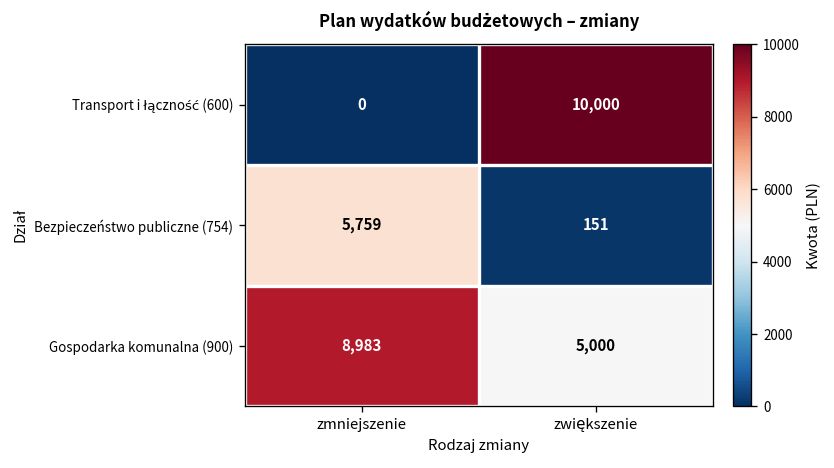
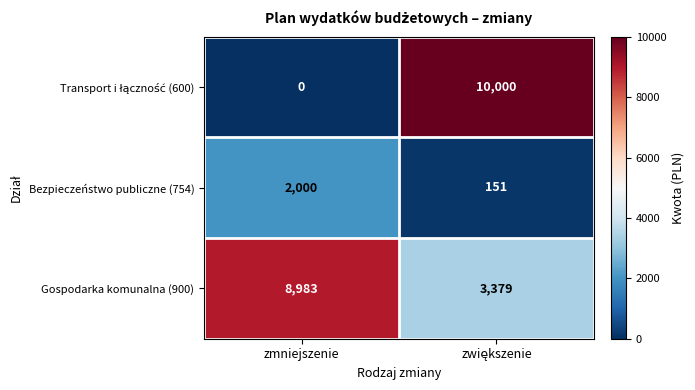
Bezpieczeństwo publiczne (754), zmniejszenie: 5,759 -> 2,000
Gospodarka komunalna (900), zwiększenie: 5,000 -> 3,379
